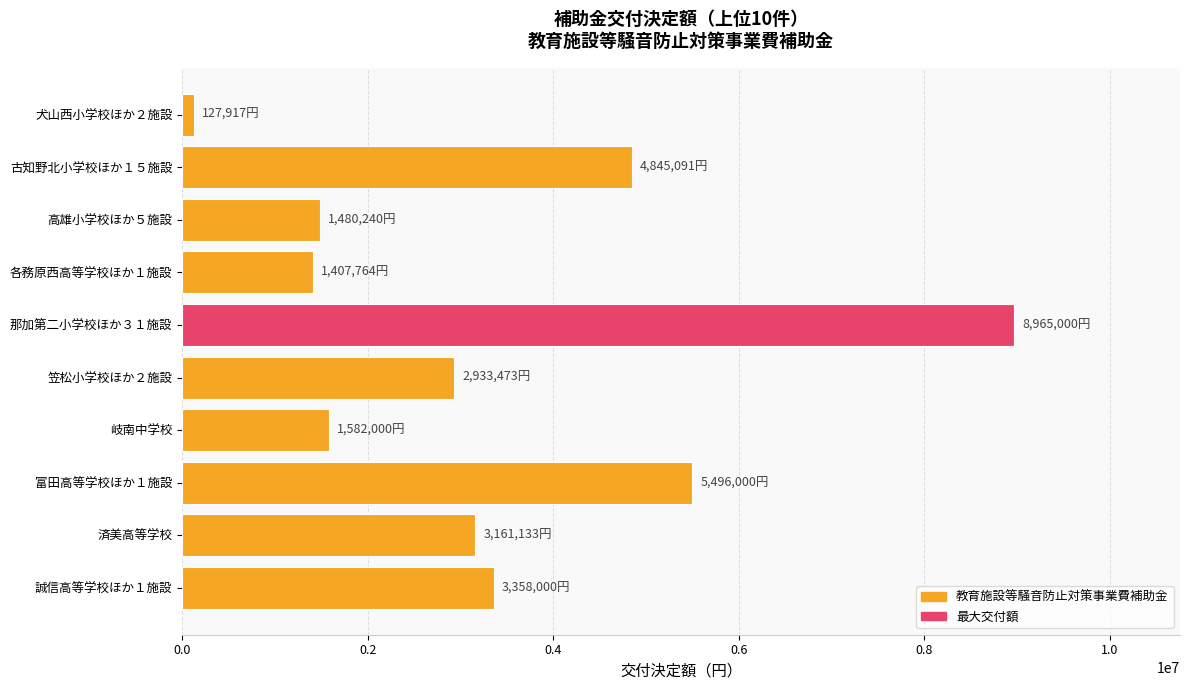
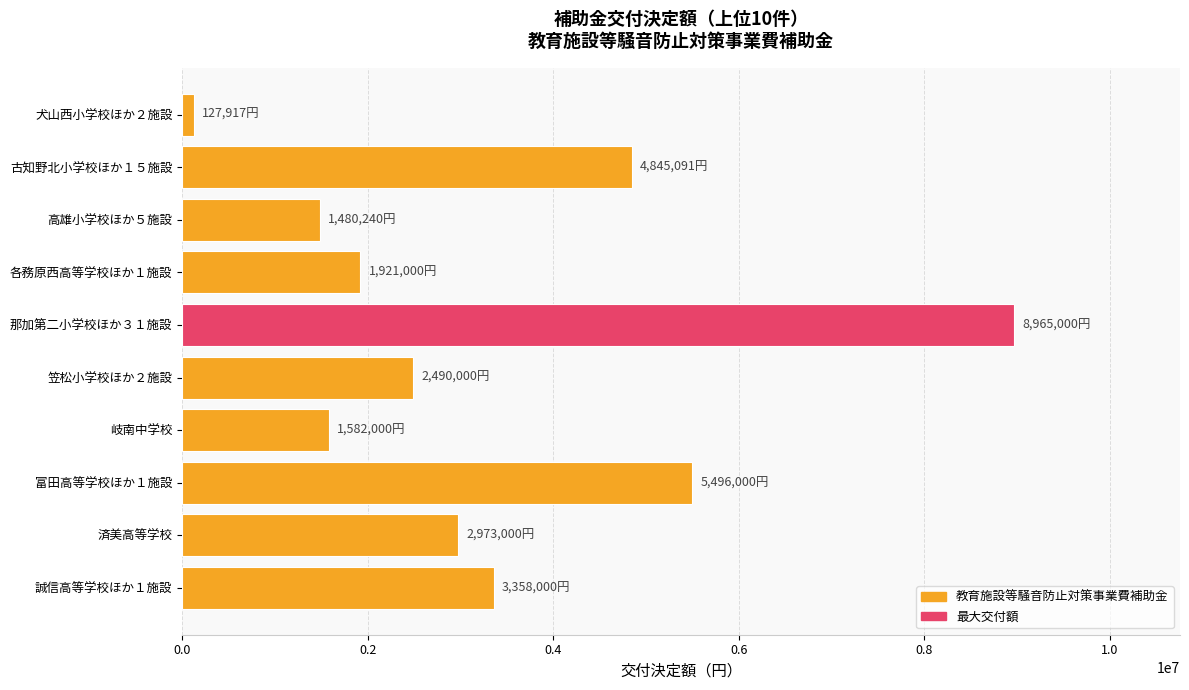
各務原西高等学校ほか１施設: 1,407,764円 -> 1,921,000円
笠松小学校ほか２施設: 2,933,473円 -> 2,490,000円
済美高等学校: 3,161,133円 -> 2,973,000円
